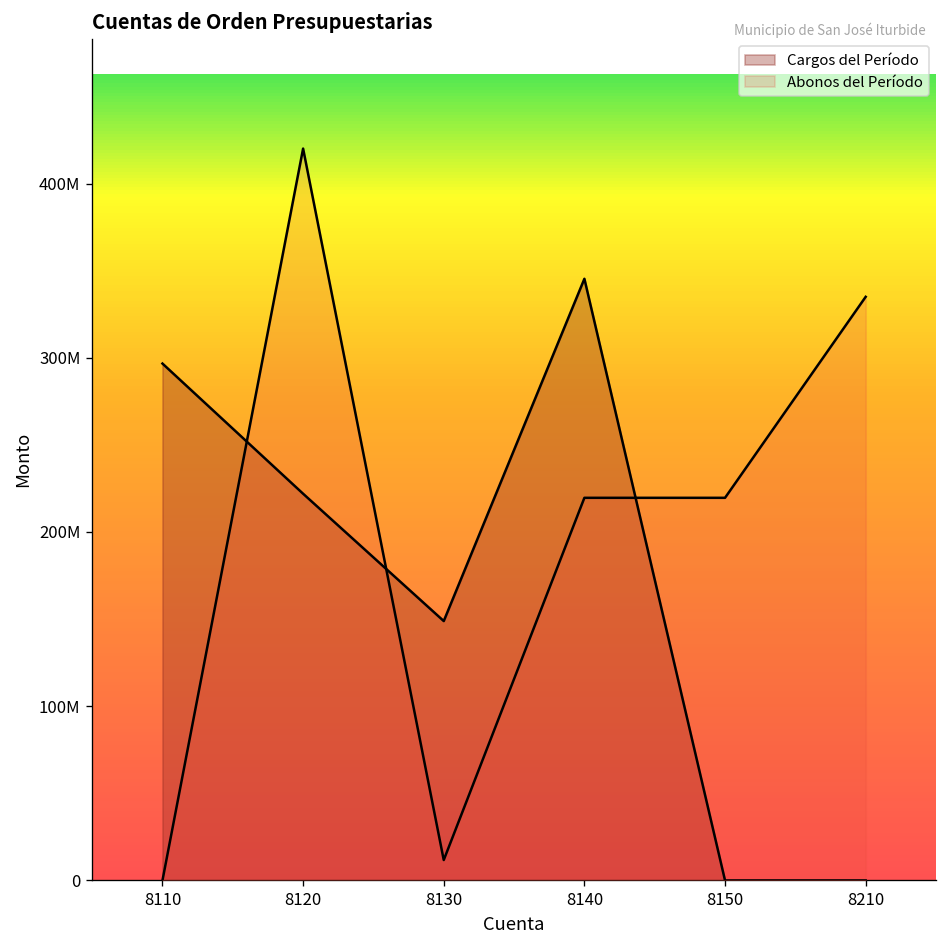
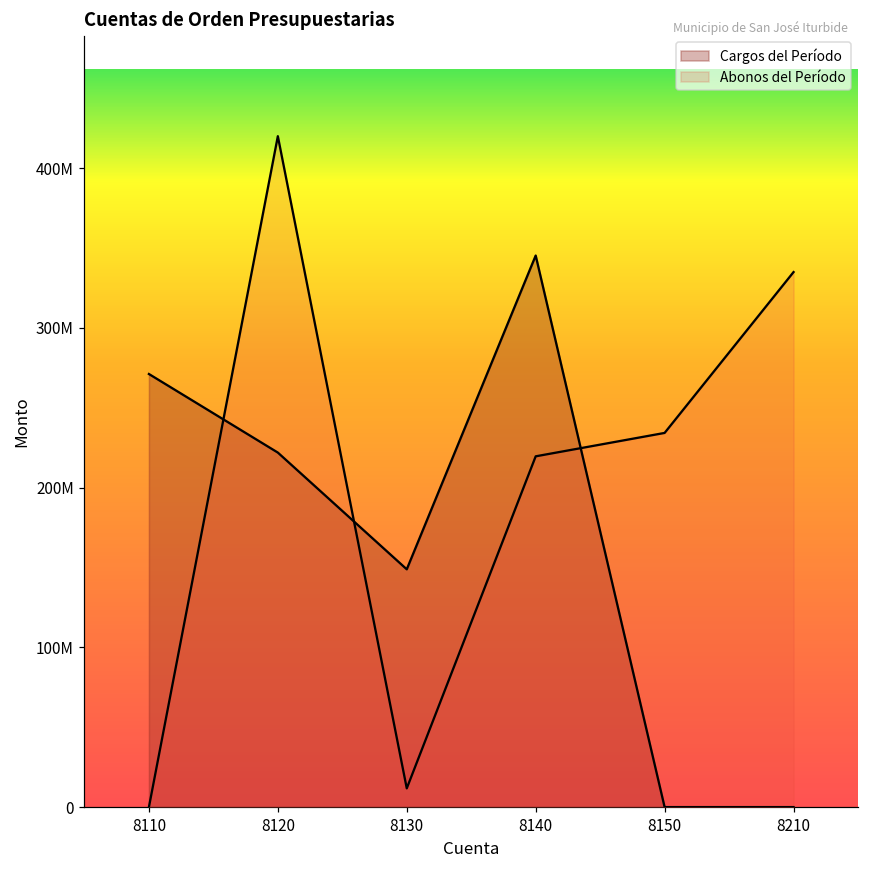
Cargos del Período, 8110: 297000000 -> 271000000
Abonos del Período, 8150: 220000000 -> 234000000
